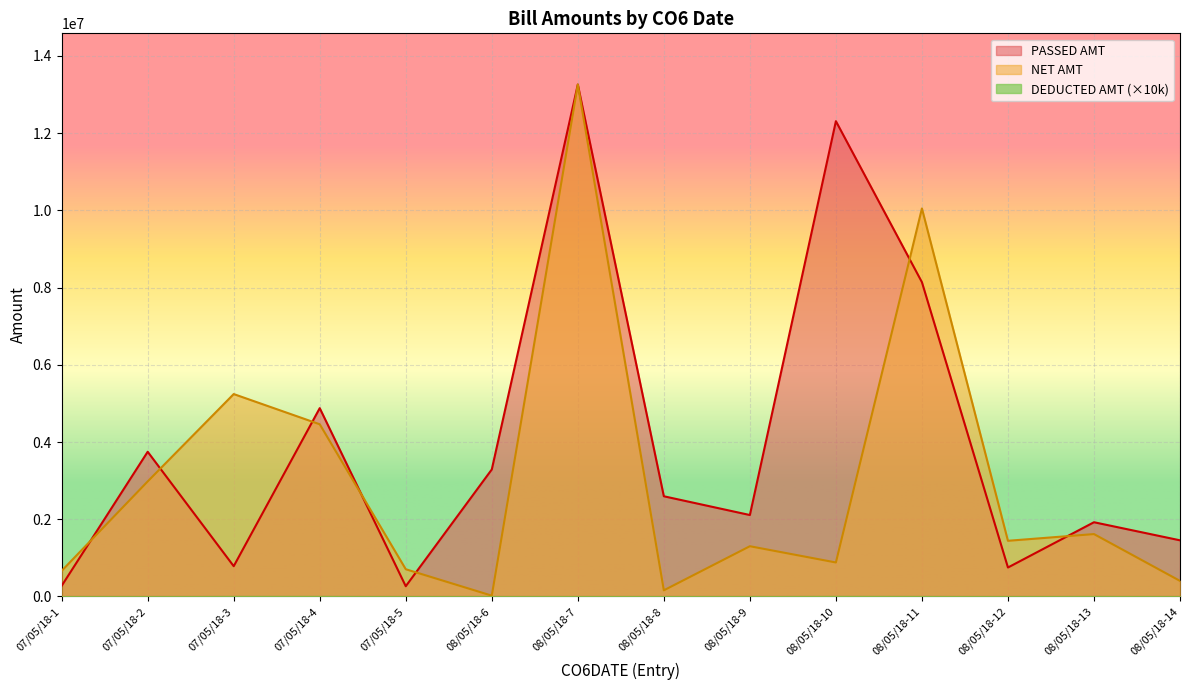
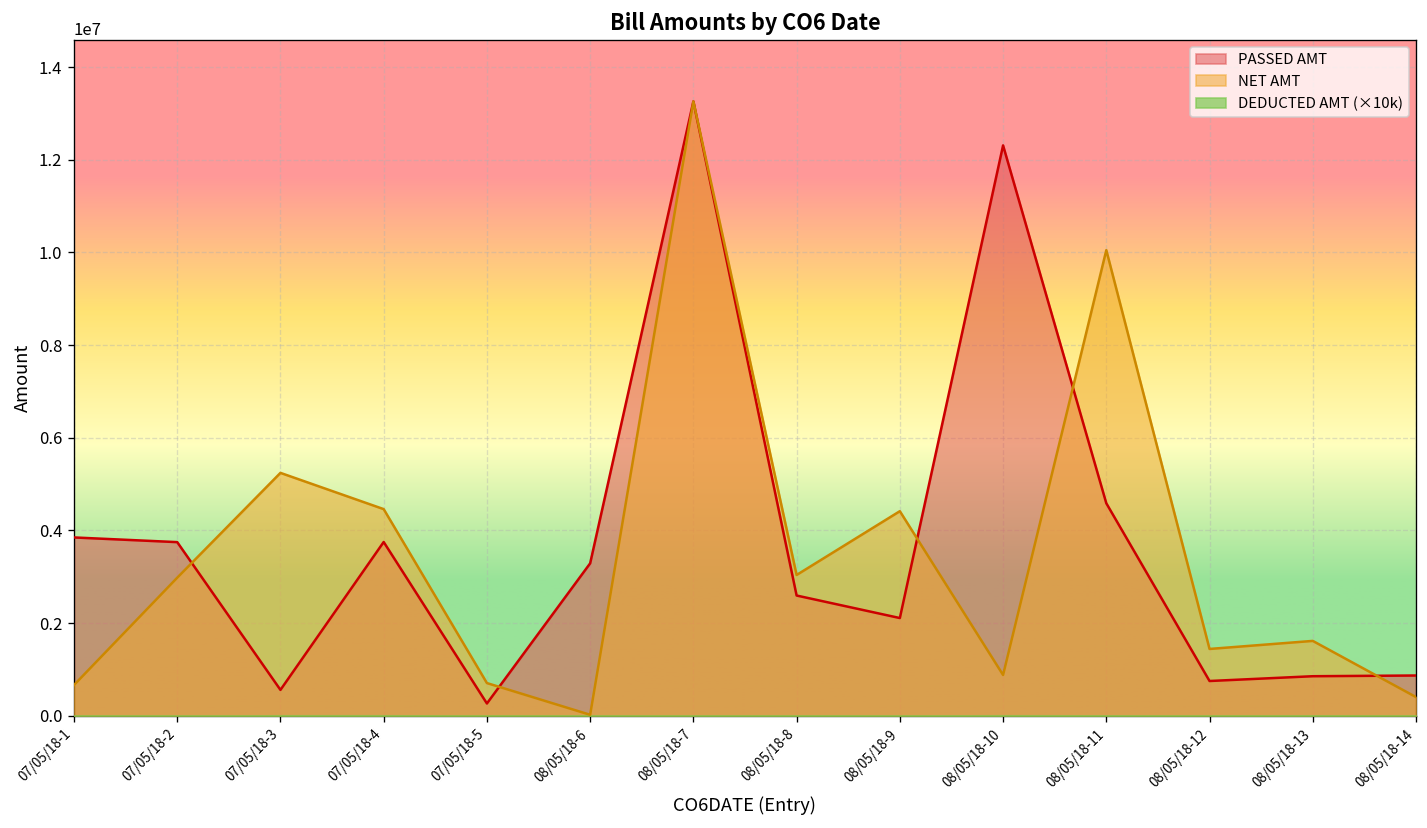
PASSED AMT, 07/05/18-1: 300000 -> 3800000
PASSED AMT, 07/05/18-3: 800000 -> 600000
PASSED AMT, 07/05/18-4: 4900000 -> 3700000
NET AMT, 08/05/18-8: 200000 -> 3000000
NET AMT, 08/05/18-9: 1300000 -> 4400000
PASSED AMT, 08/05/18-11: 8100000 -> 4600000
PASSED AMT, 08/05/18-13: 1900000 -> 900000
PASSED AMT, 08/05/18-14: 1500000 -> 900000
